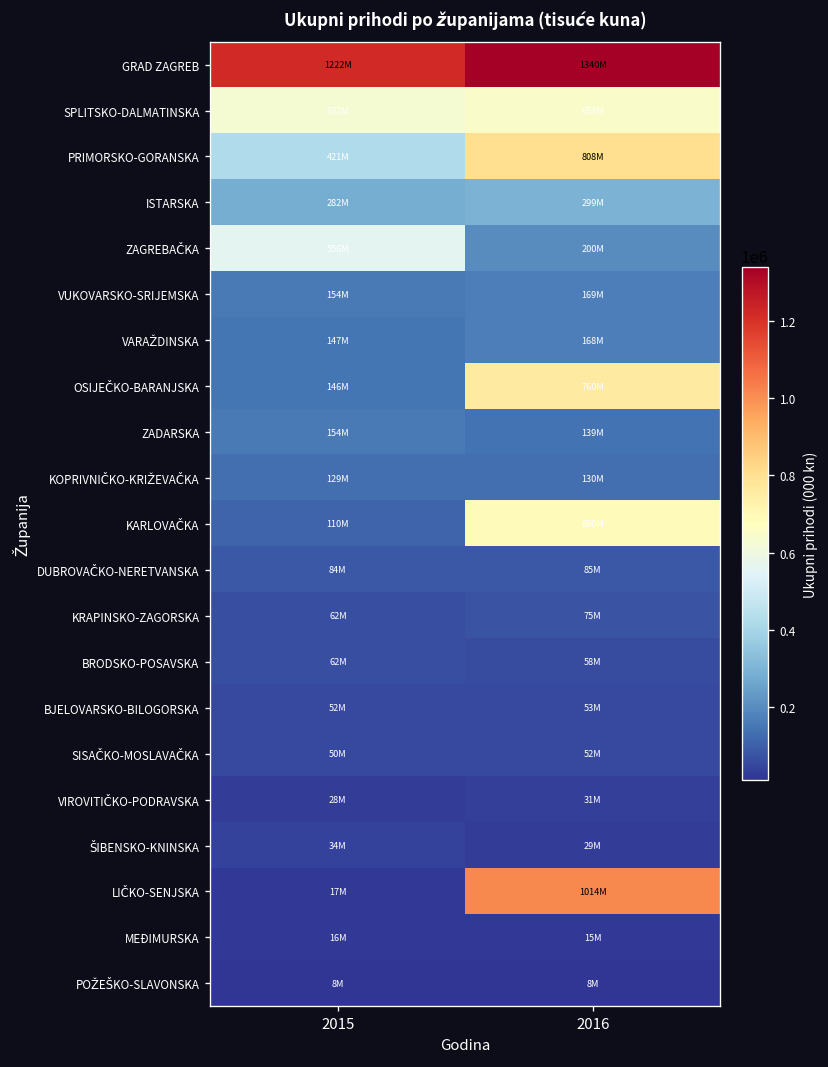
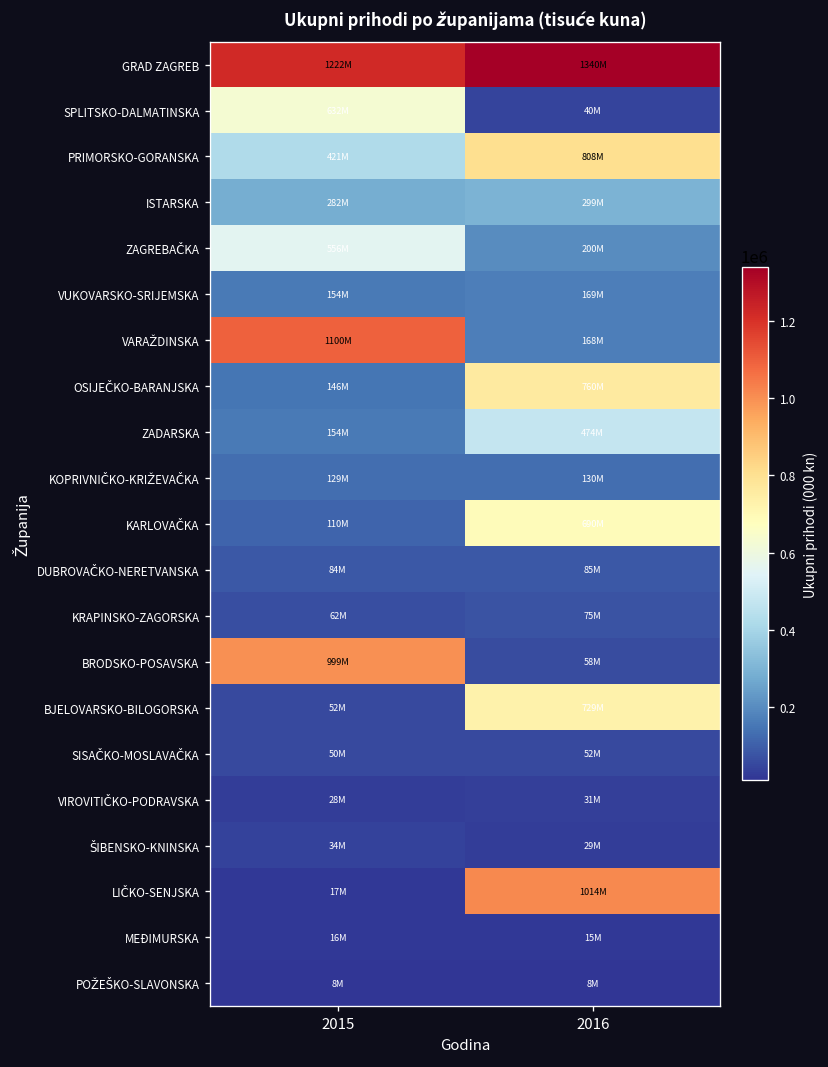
SPLITSKO-DALMATINSKA, 2016: 653M -> 40M
VARAŽDINSKA, 2015: 147M -> 1100M
ZADARSKA, 2016: 139M -> 474M
BRODSKO-POSAVSKA, 2015: 62M -> 999M
BJELOVARSKO-BILOGORSKA, 2016: 53M -> 729M
